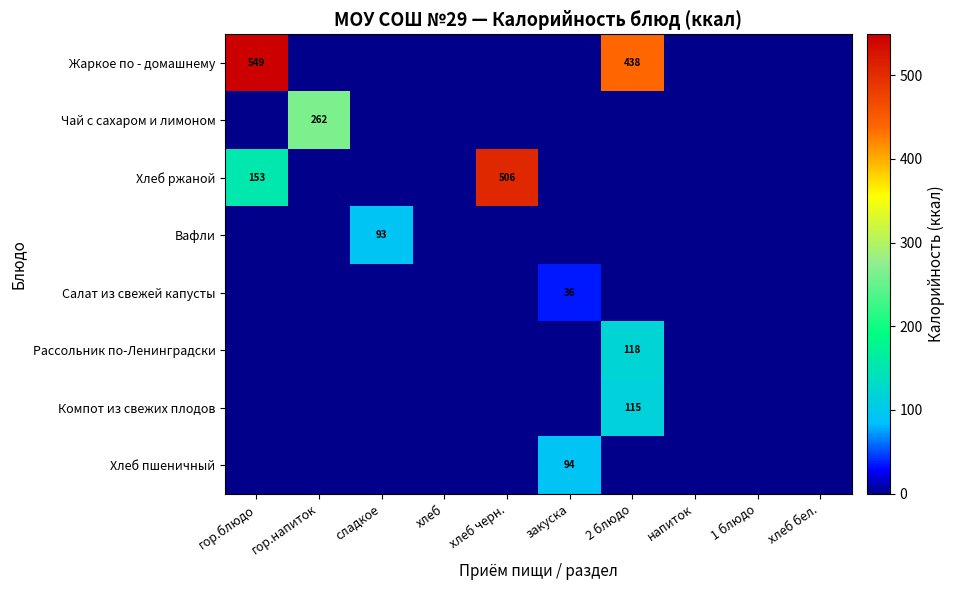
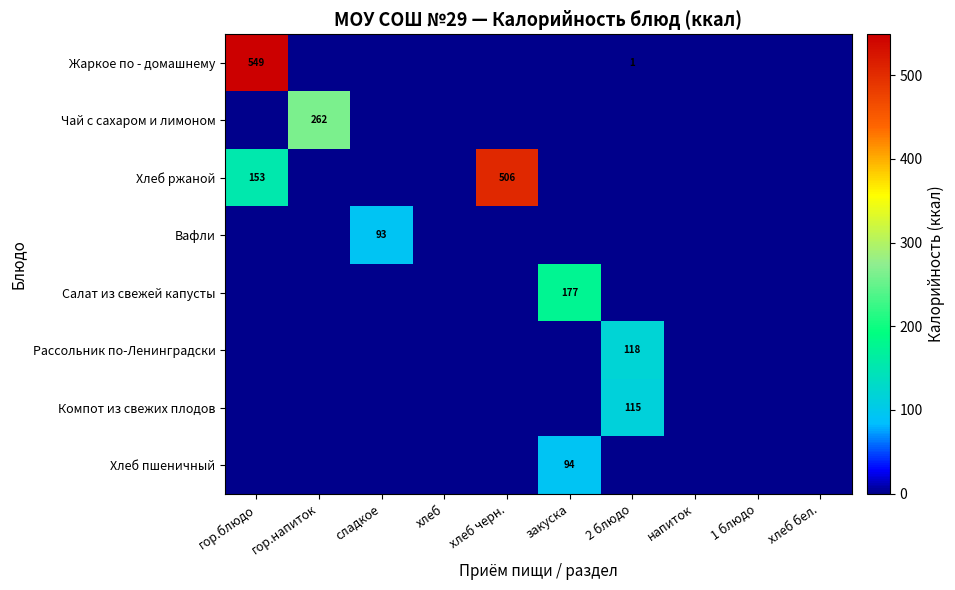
Жаркое по - домашнему, 2 блюдо: 438 -> 1
Салат из свежей капусты, закуска: 36 -> 177
